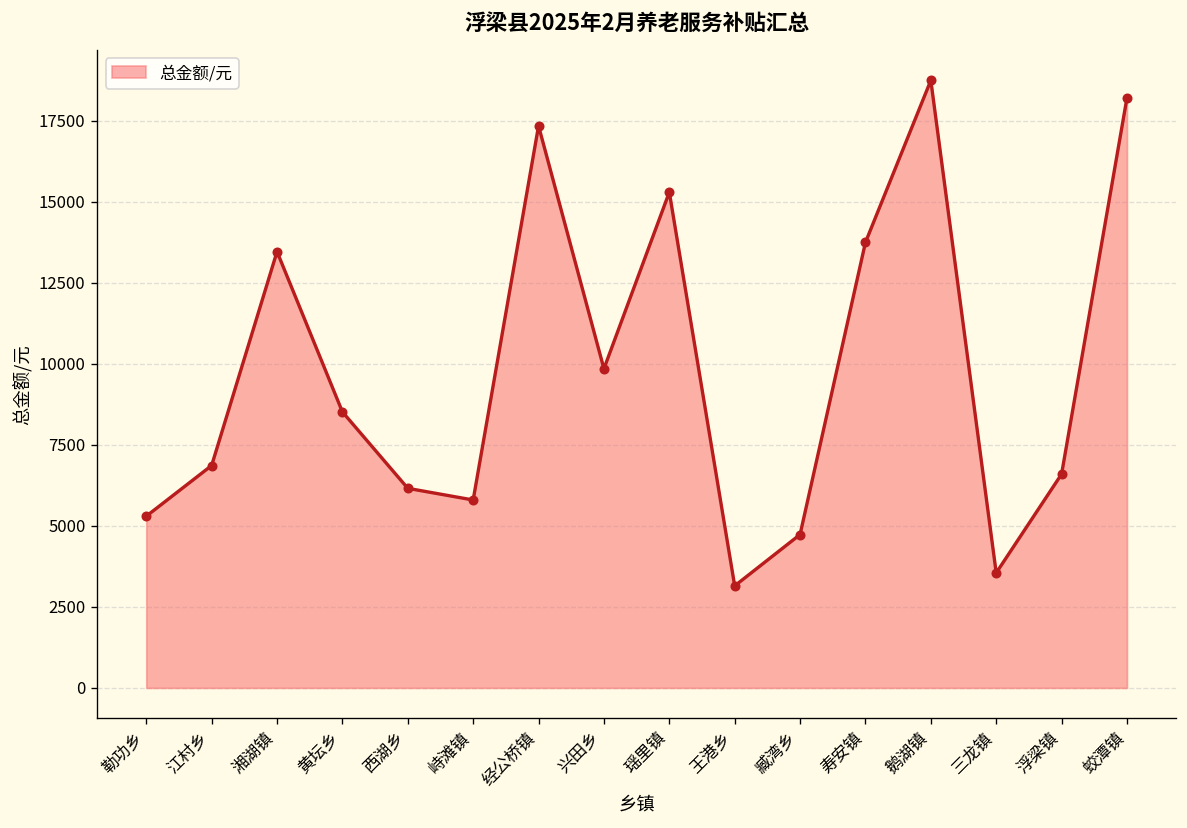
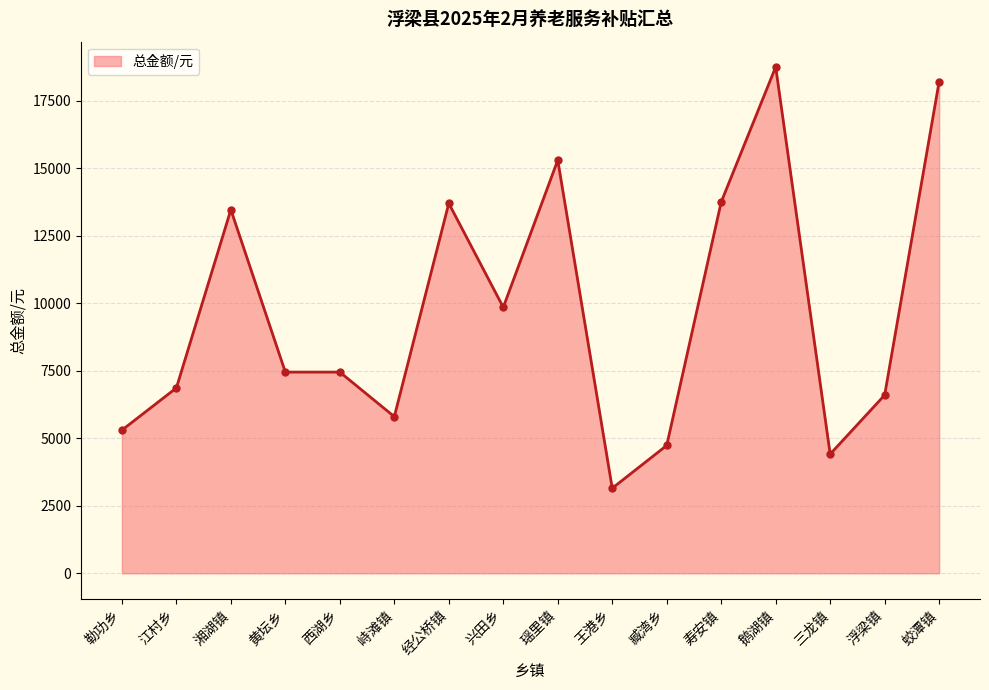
黄坛乡: 8500 -> 7500
西湖乡: 6200 -> 7500
经公桥镇: 17300 -> 13700
三龙镇: 3600 -> 4400
